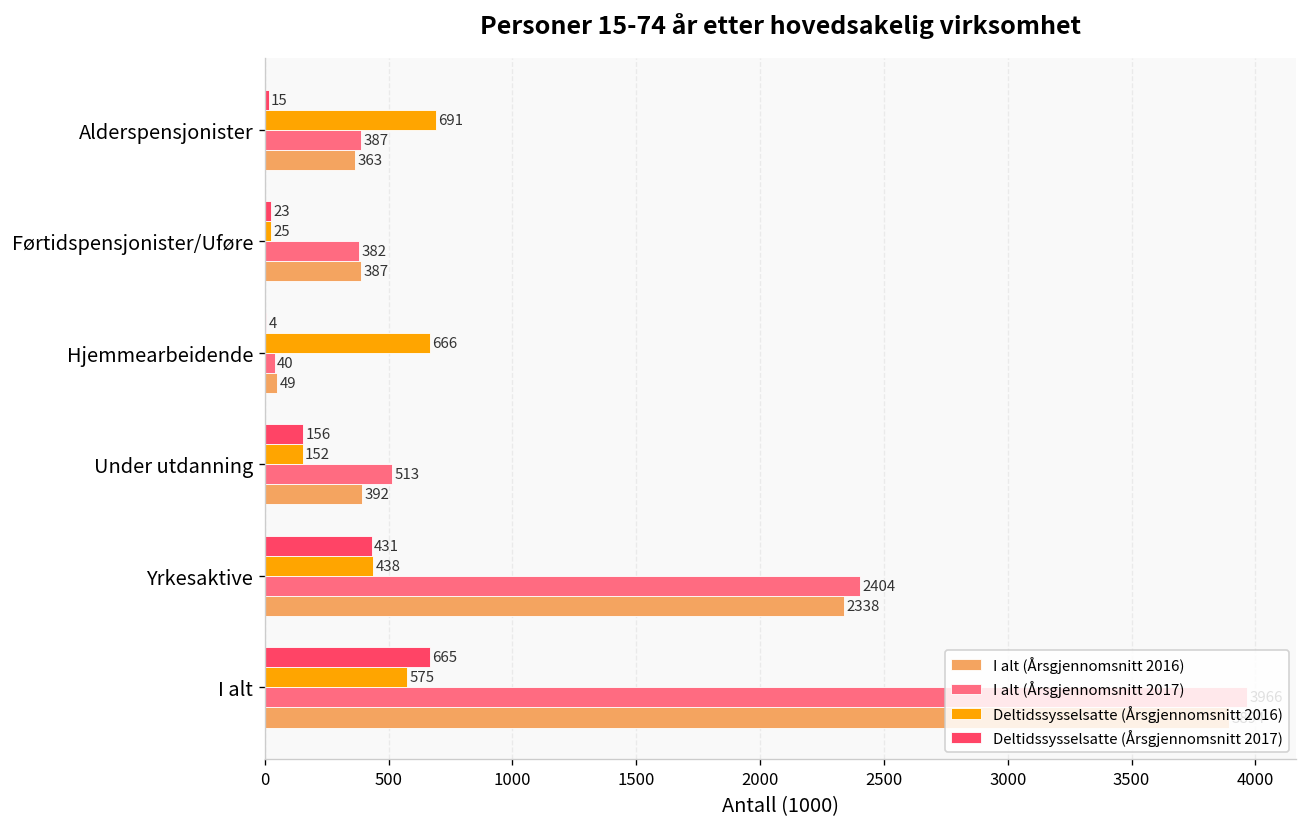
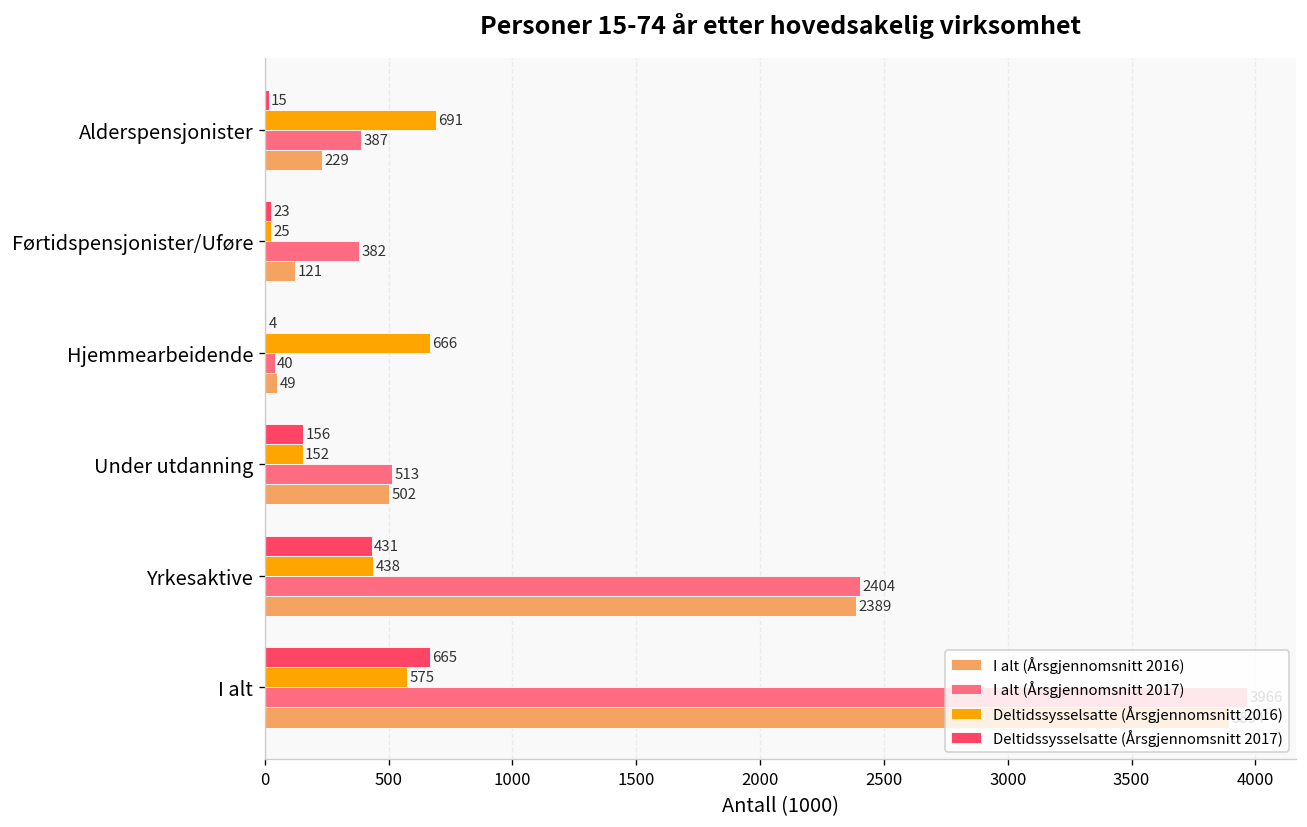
I alt (Årsgjennomsnitt 2016), Alderspensjonister: 363 -> 229
I alt (Årsgjennomsnitt 2016), Førtidspensjonister/Uføre: 387 -> 121
I alt (Årsgjennomsnitt 2016), Under utdanning: 392 -> 502
I alt (Årsgjennomsnitt 2016), Yrkesaktive: 2338 -> 2389
